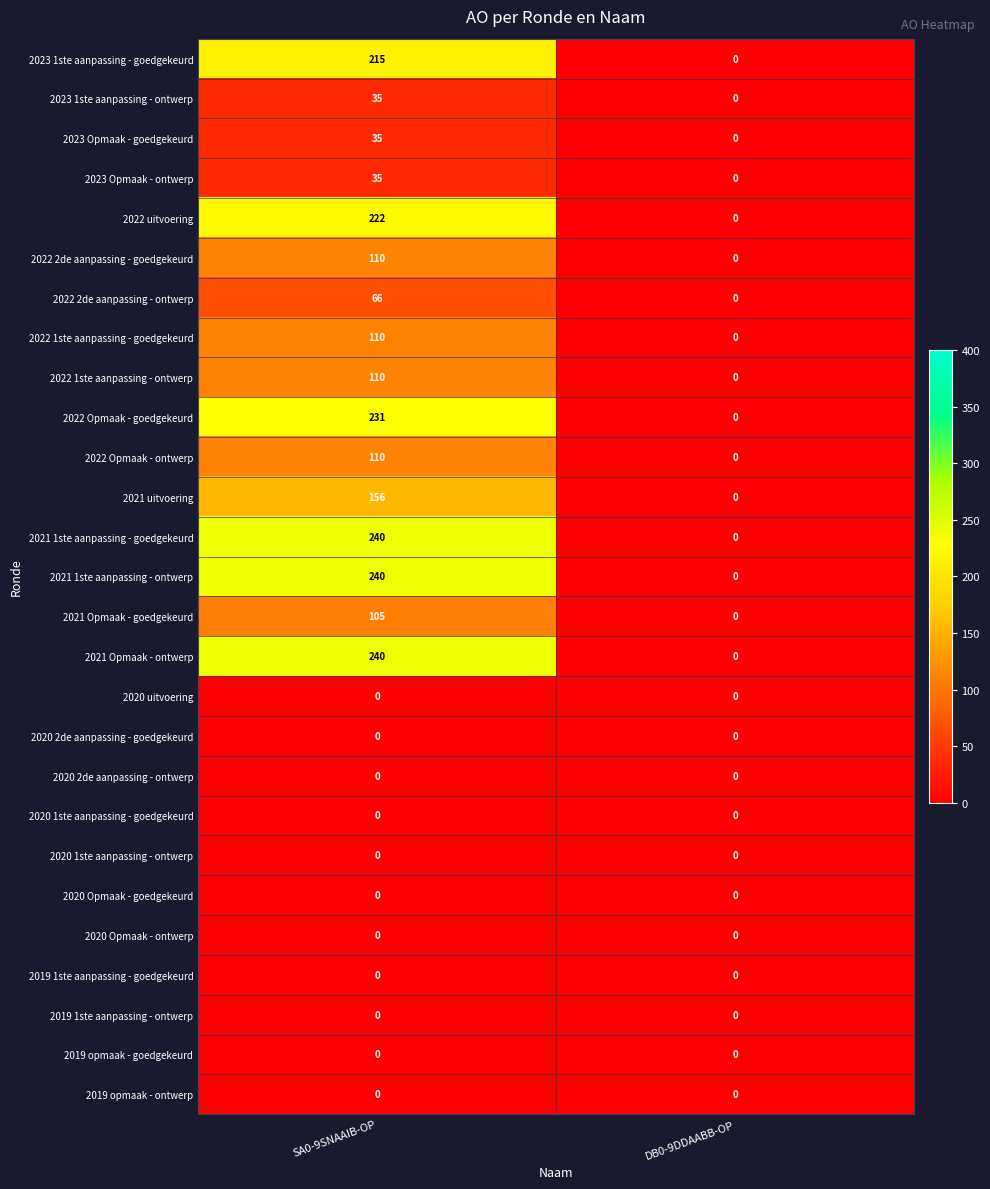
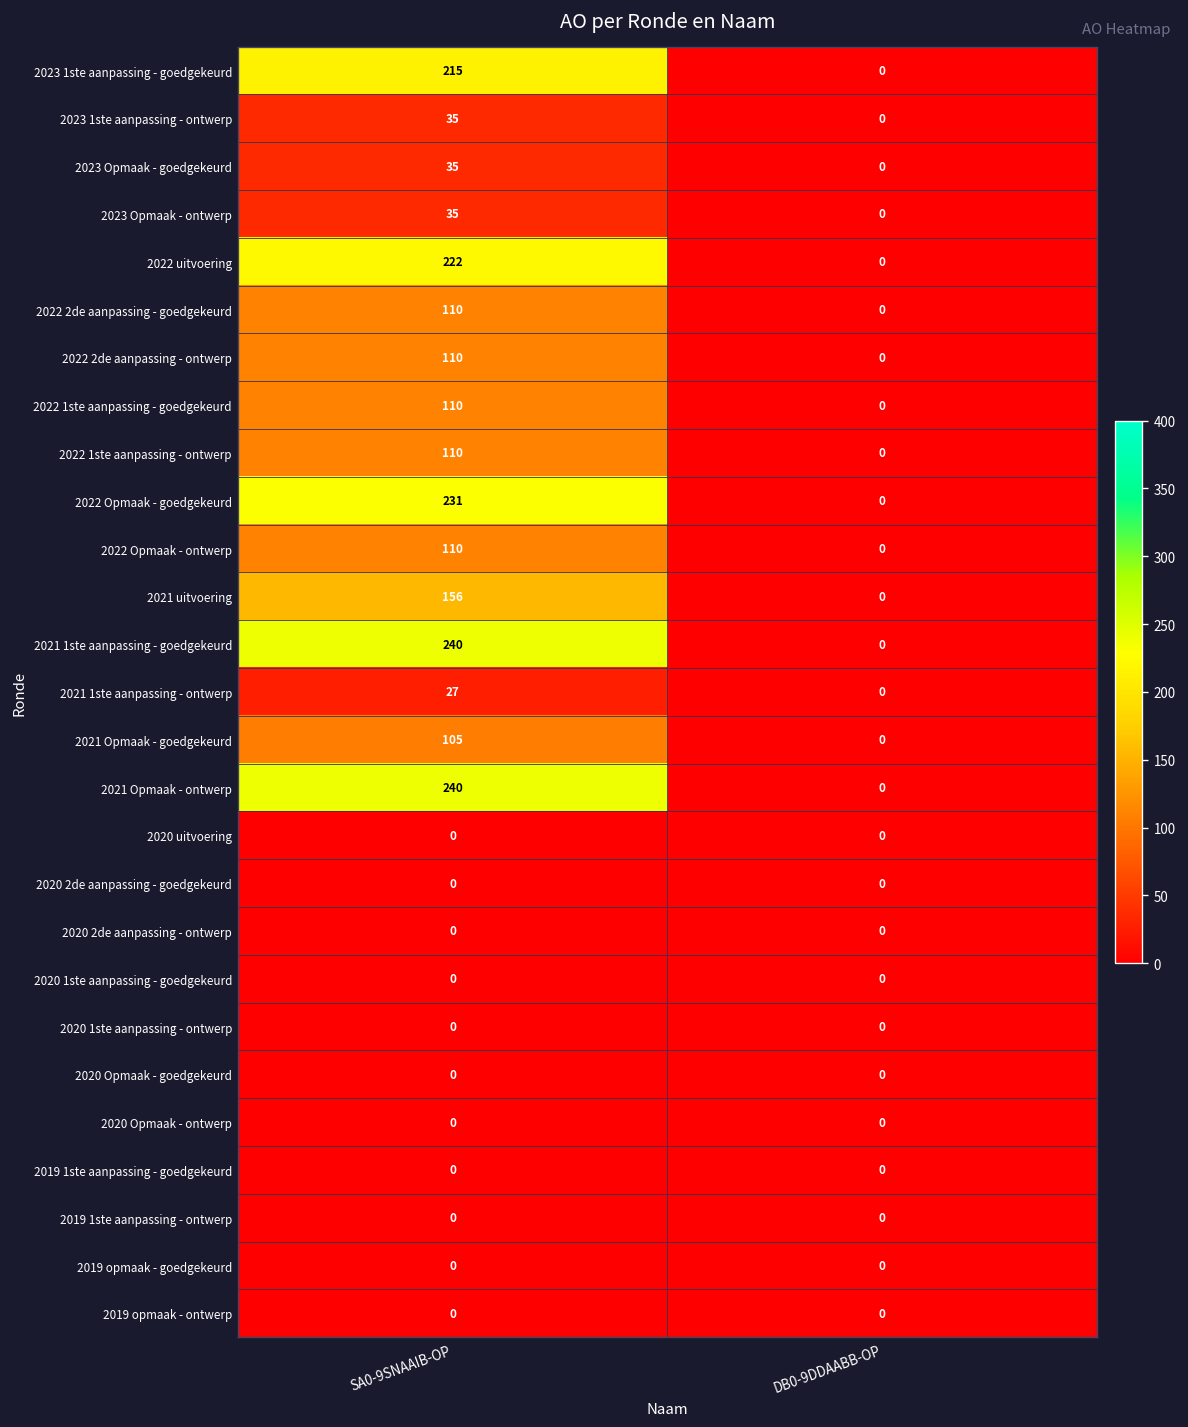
2022 2de aanpassing - ontwerp, SA0-9SNAAIB-OP: 66 -> 110
2021 1ste aanpassing - ontwerp, SA0-9SNAAIB-OP: 240 -> 27
